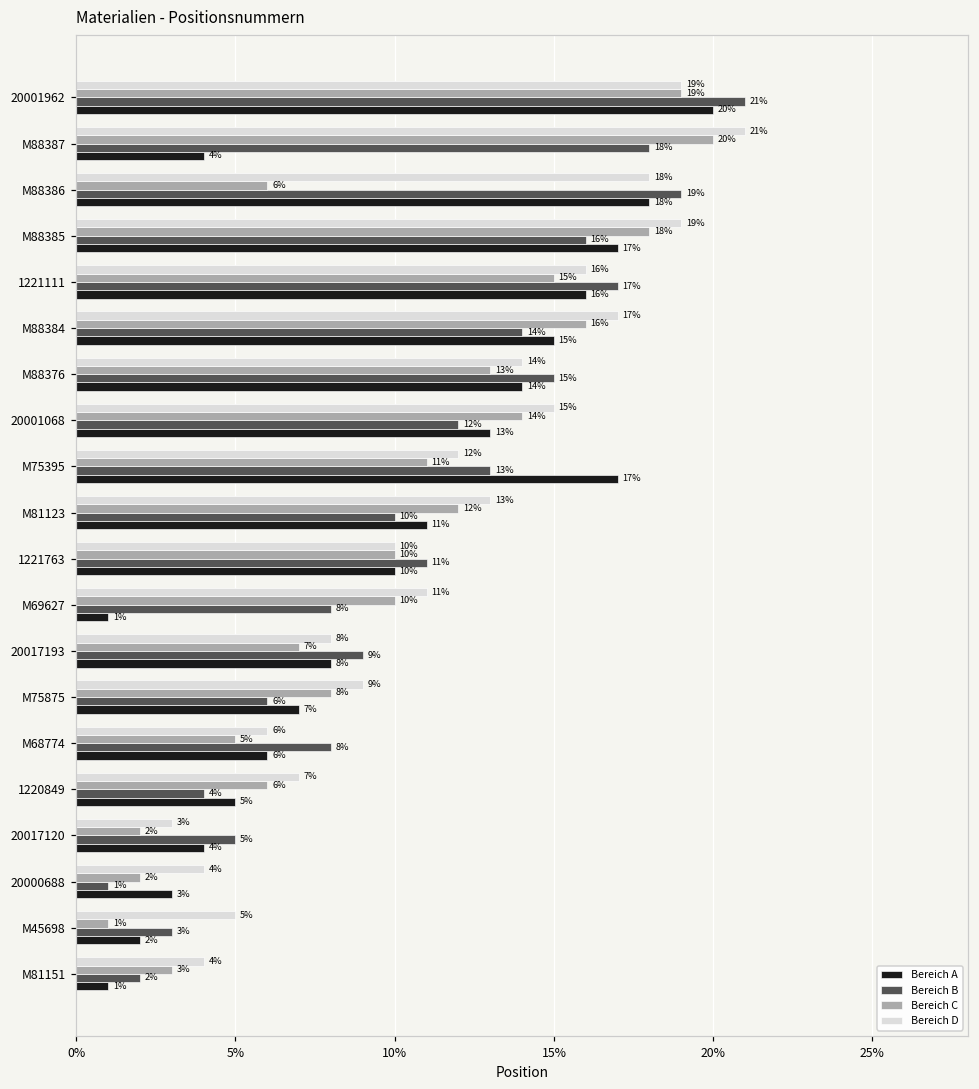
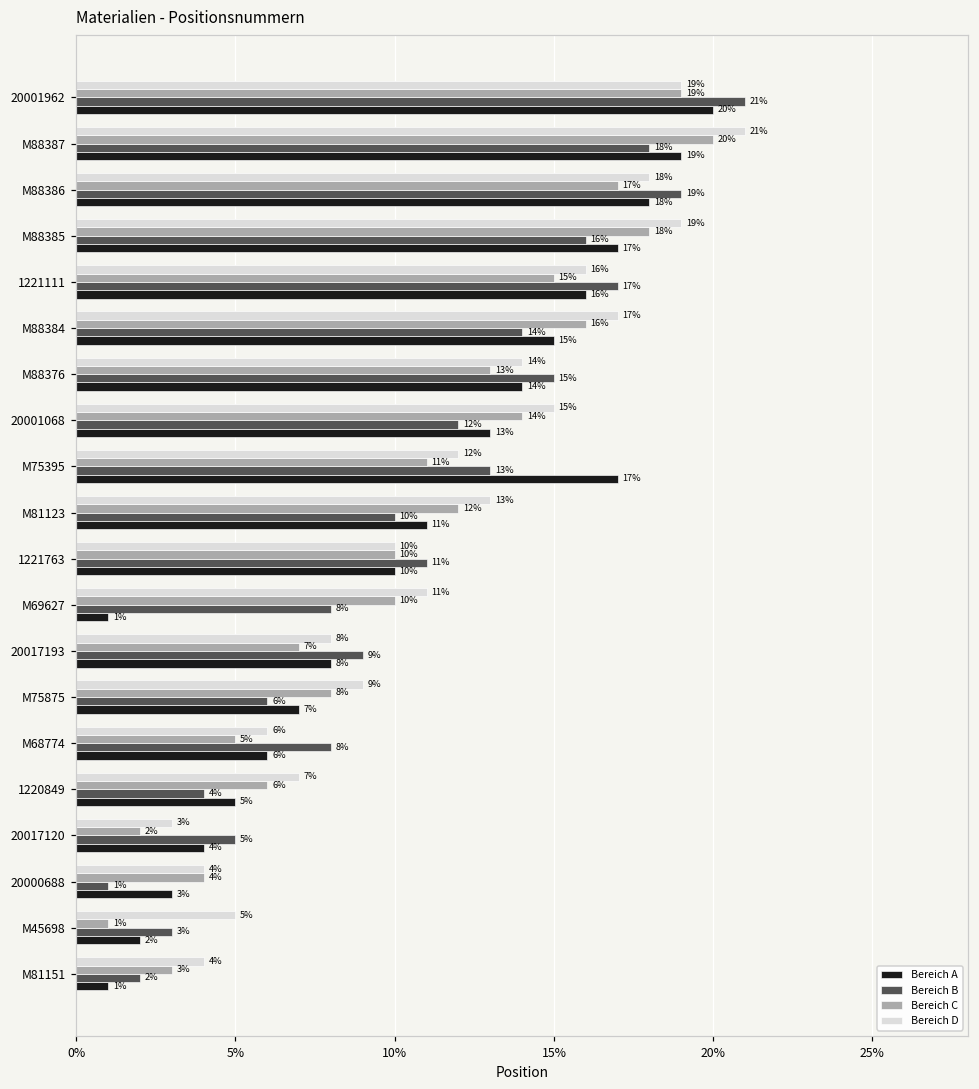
Bereich A, M88387: 4% -> 19%
Bereich C, M88386: 6% -> 17%
Bereich C, 20000688: 2% -> 4%
